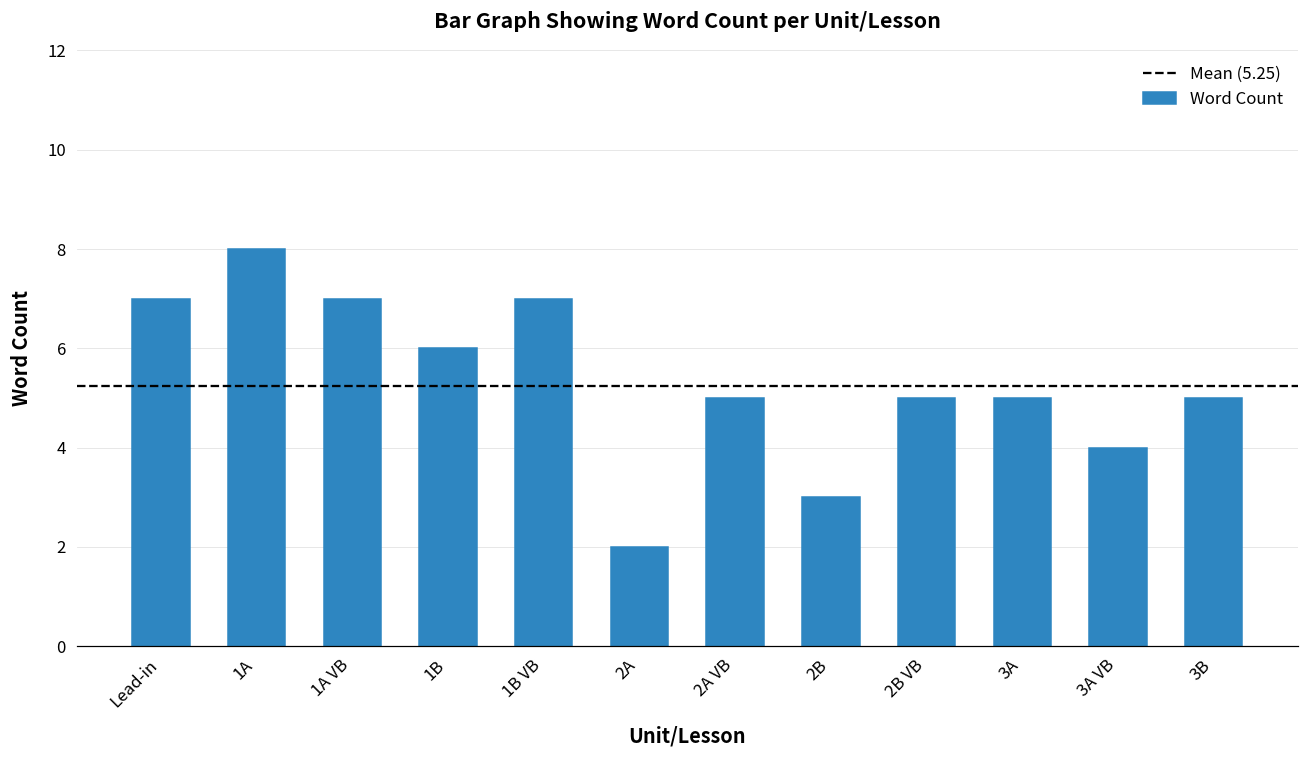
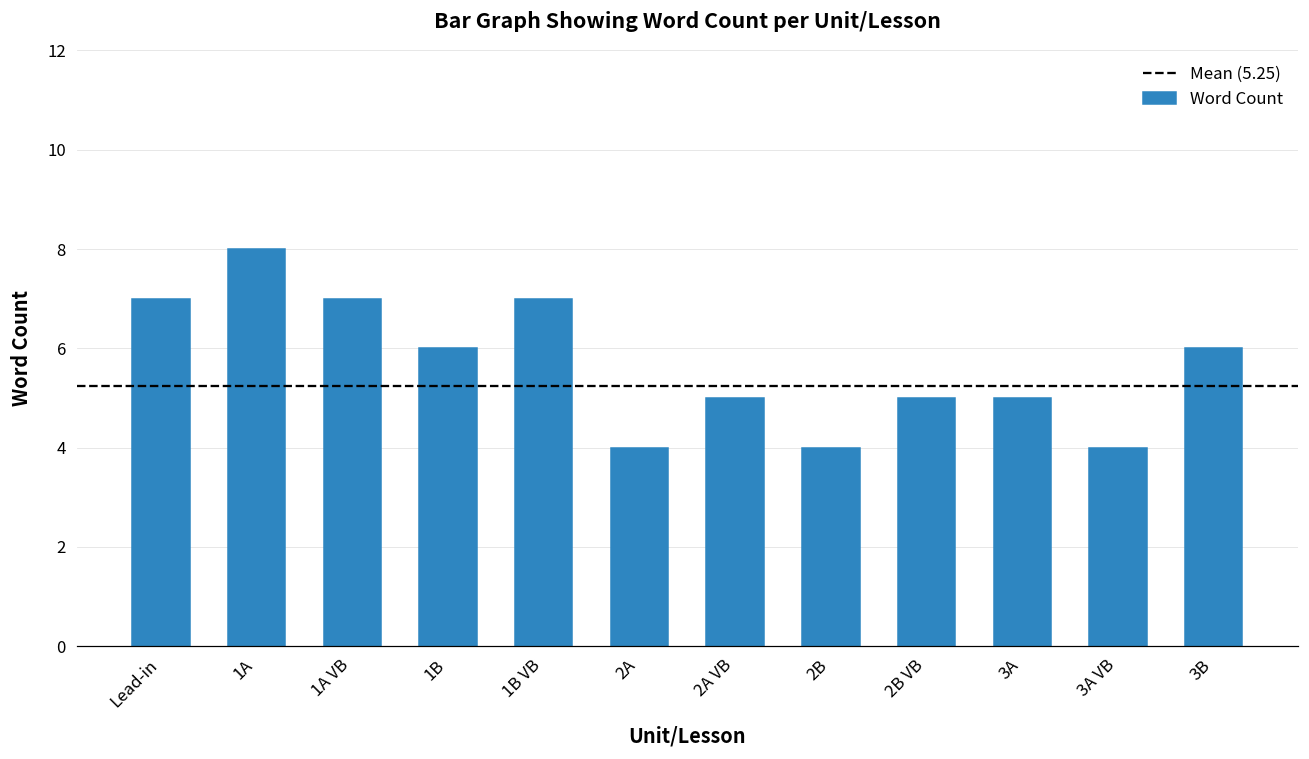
2A: 2 -> 4
2B: 3 -> 4
3B: 5 -> 6
